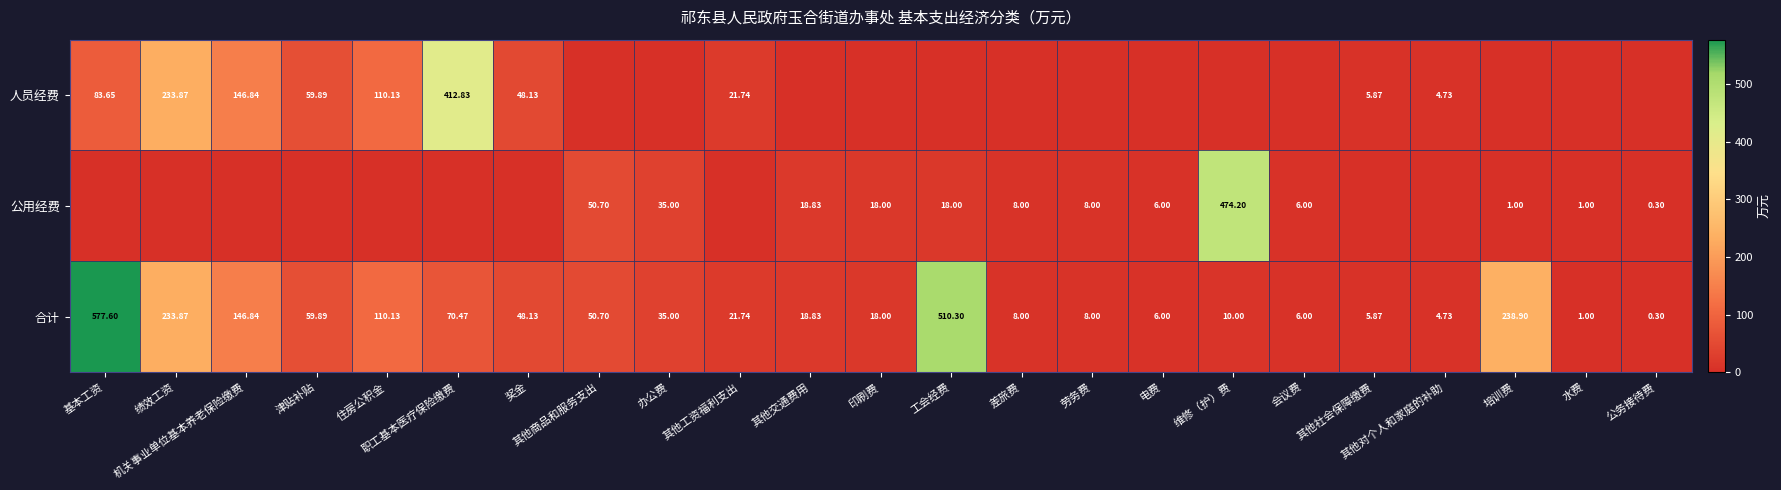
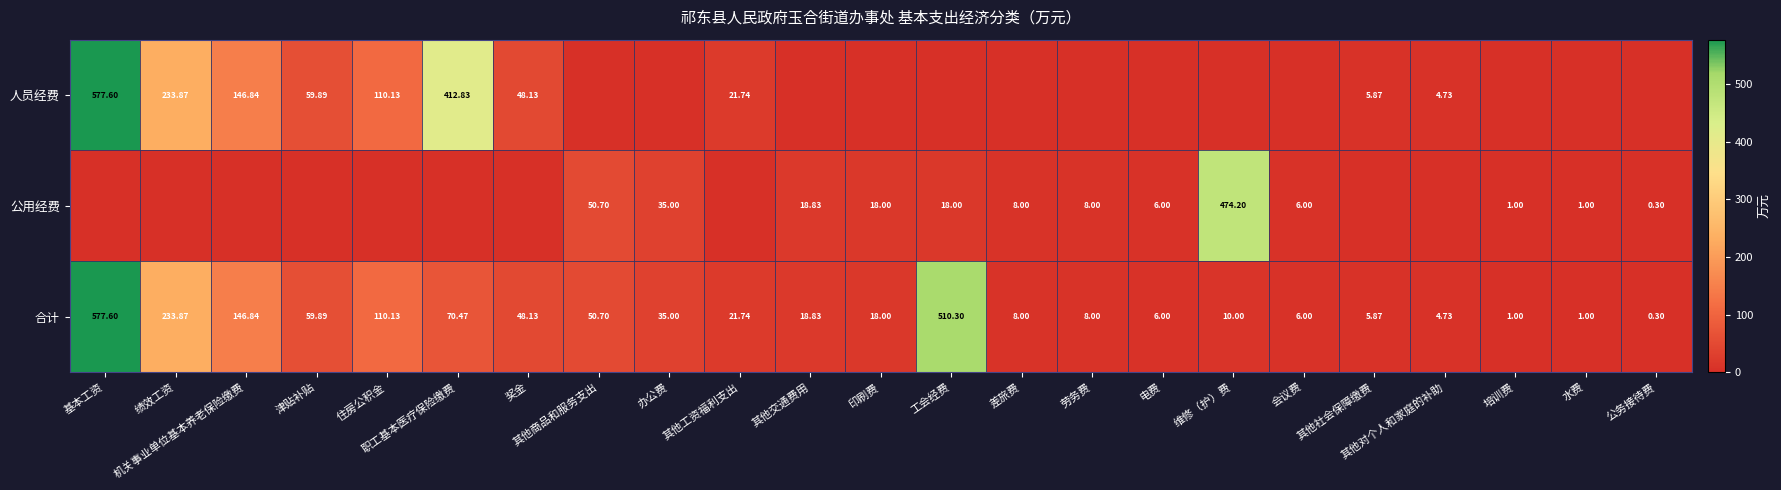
人员经费, 基本工资: 83.65 -> 577.60
合计, 培训费: 238.90 -> 1.00
